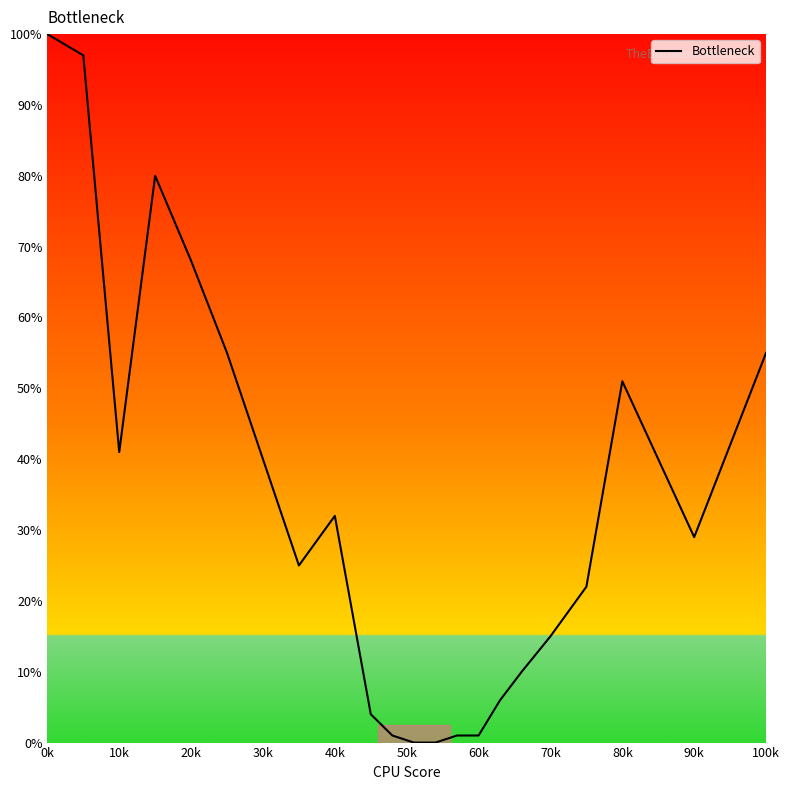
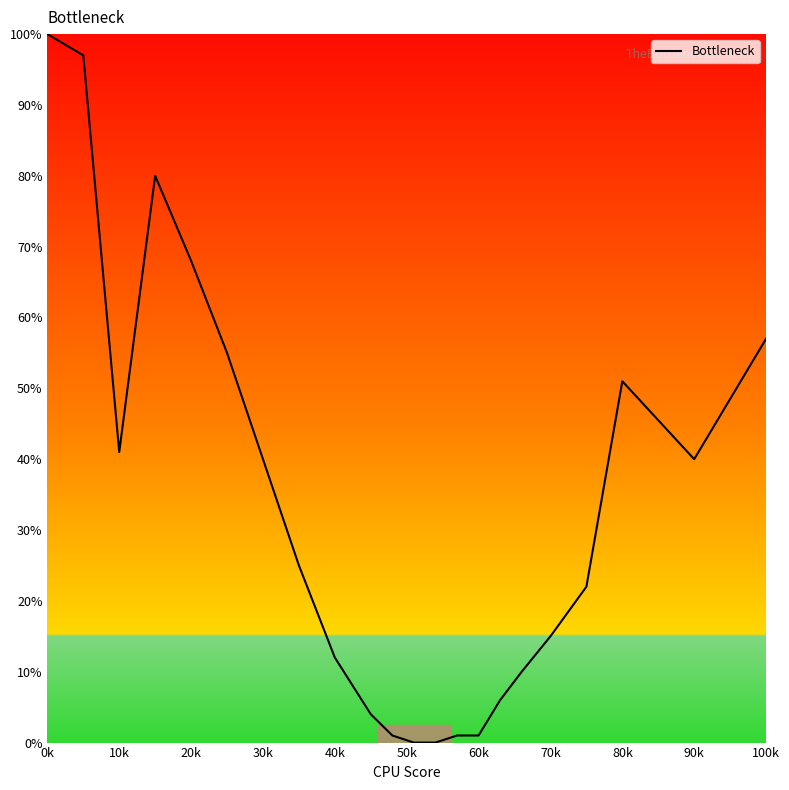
40k: 32% -> 12%
90k: 29% -> 40%
100k: 55% -> 57%
